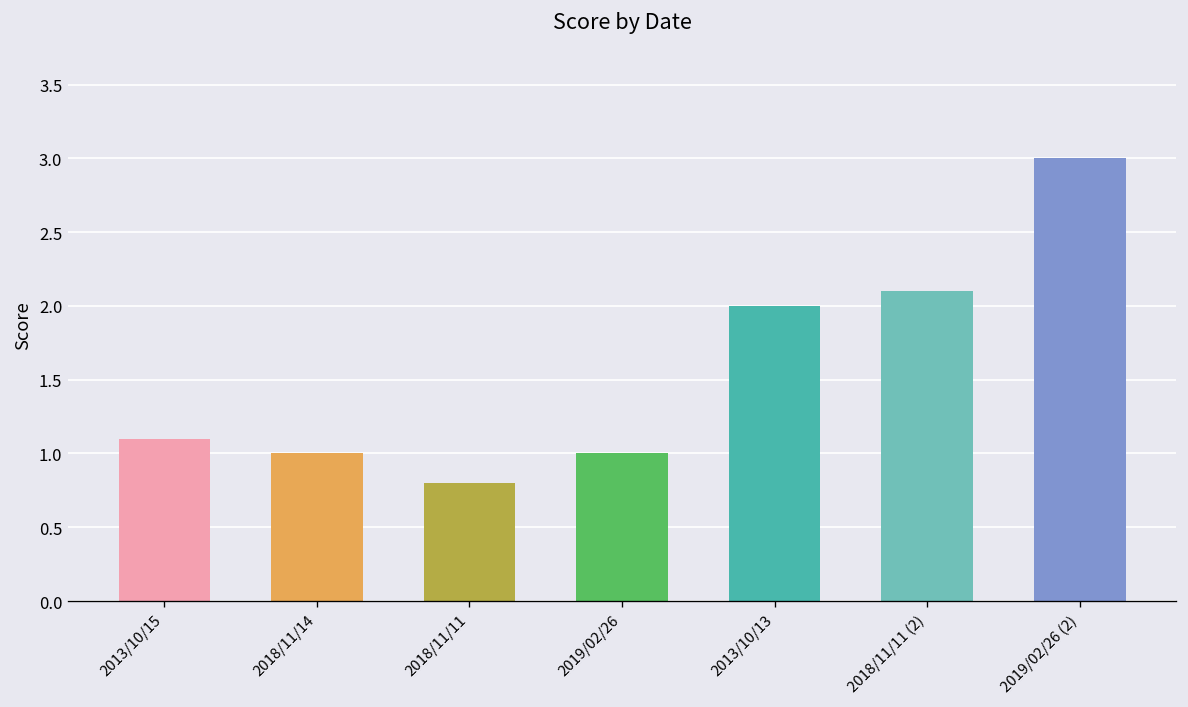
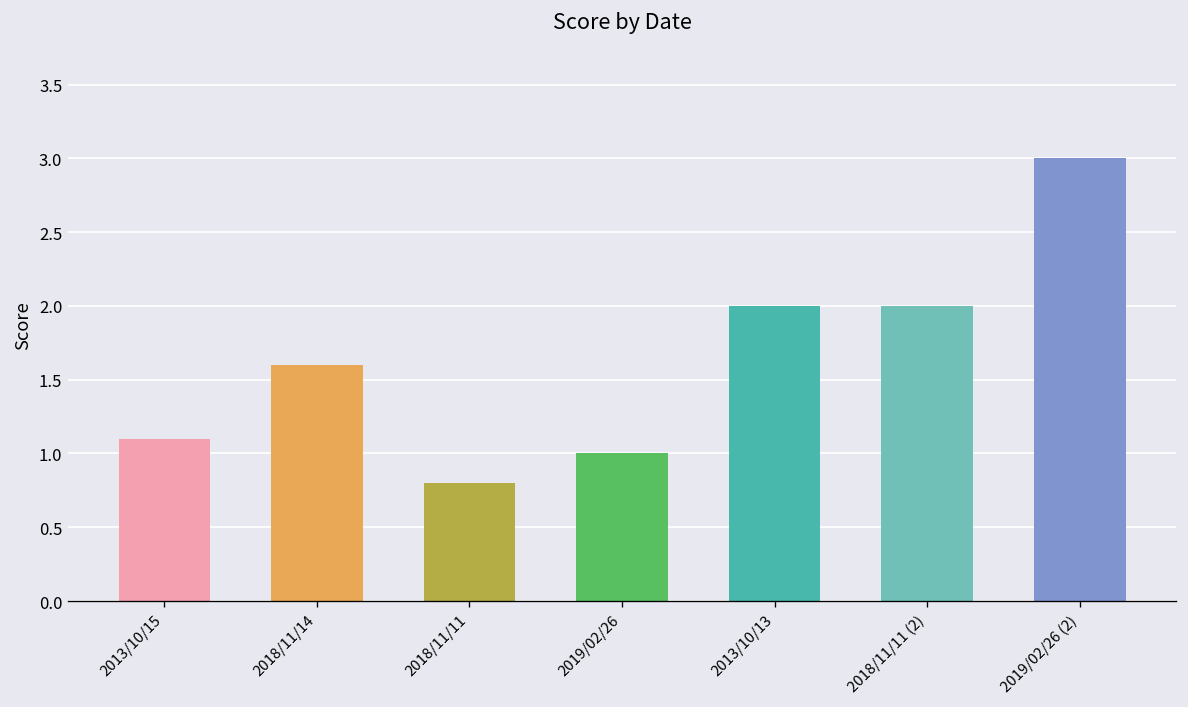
2018/11/14: 1.0 -> 1.6
2018/11/11 (2): 2.1 -> 2.0
